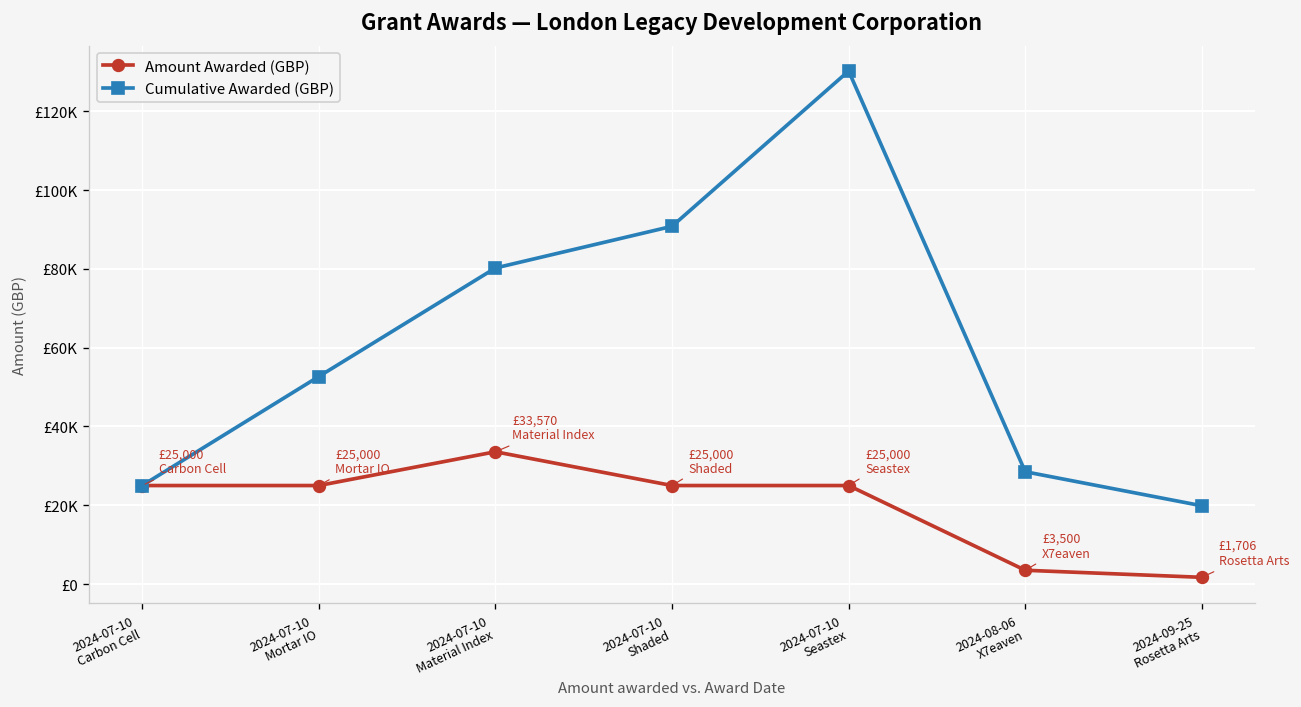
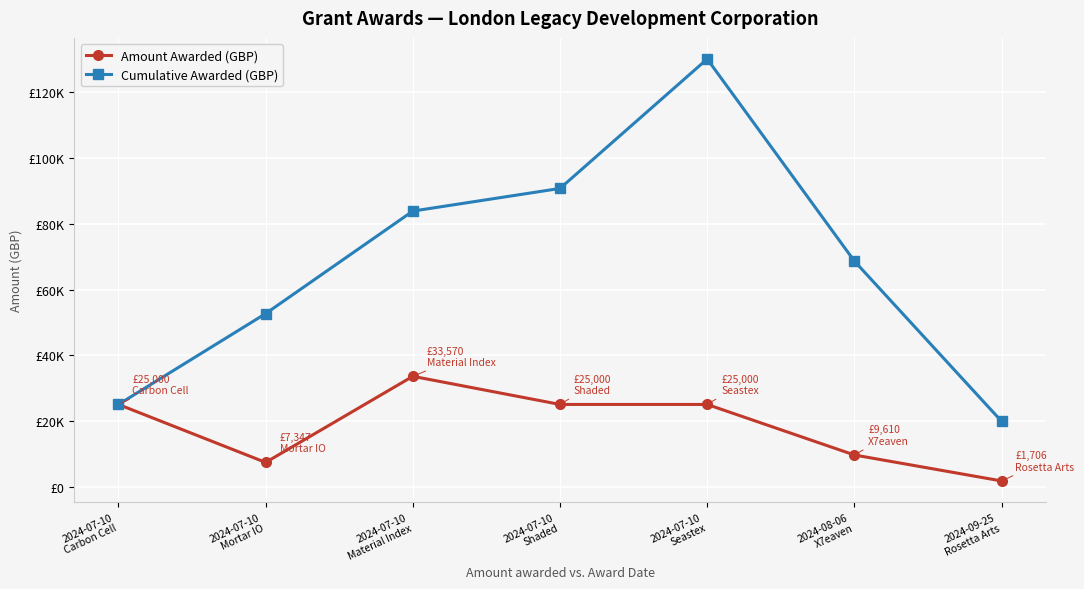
Amount Awarded (GBP), 2024-07-10 Mortar IO: £25,000 -> £7,347
Cumulative Awarded (GBP), 2024-07-10 Material Index: £80000 -> £84000
Amount Awarded (GBP), 2024-08-06 X7eaven: £3,500 -> £9,610
Cumulative Awarded (GBP), 2024-08-06 X7eaven: £29000 -> £69000
